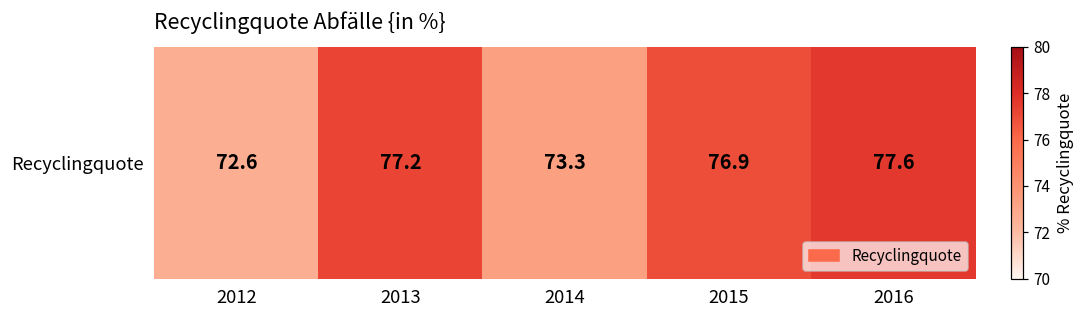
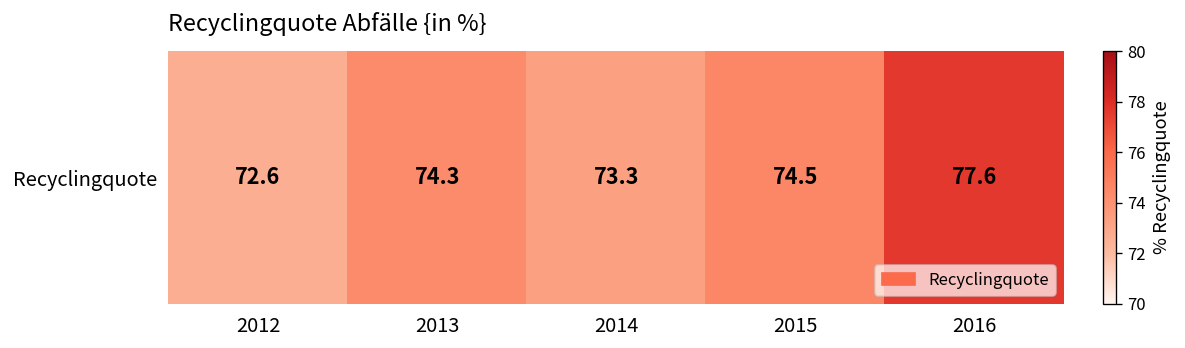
Recyclingquote, 2013: 77.2 -> 74.3
Recyclingquote, 2015: 76.9 -> 74.5
